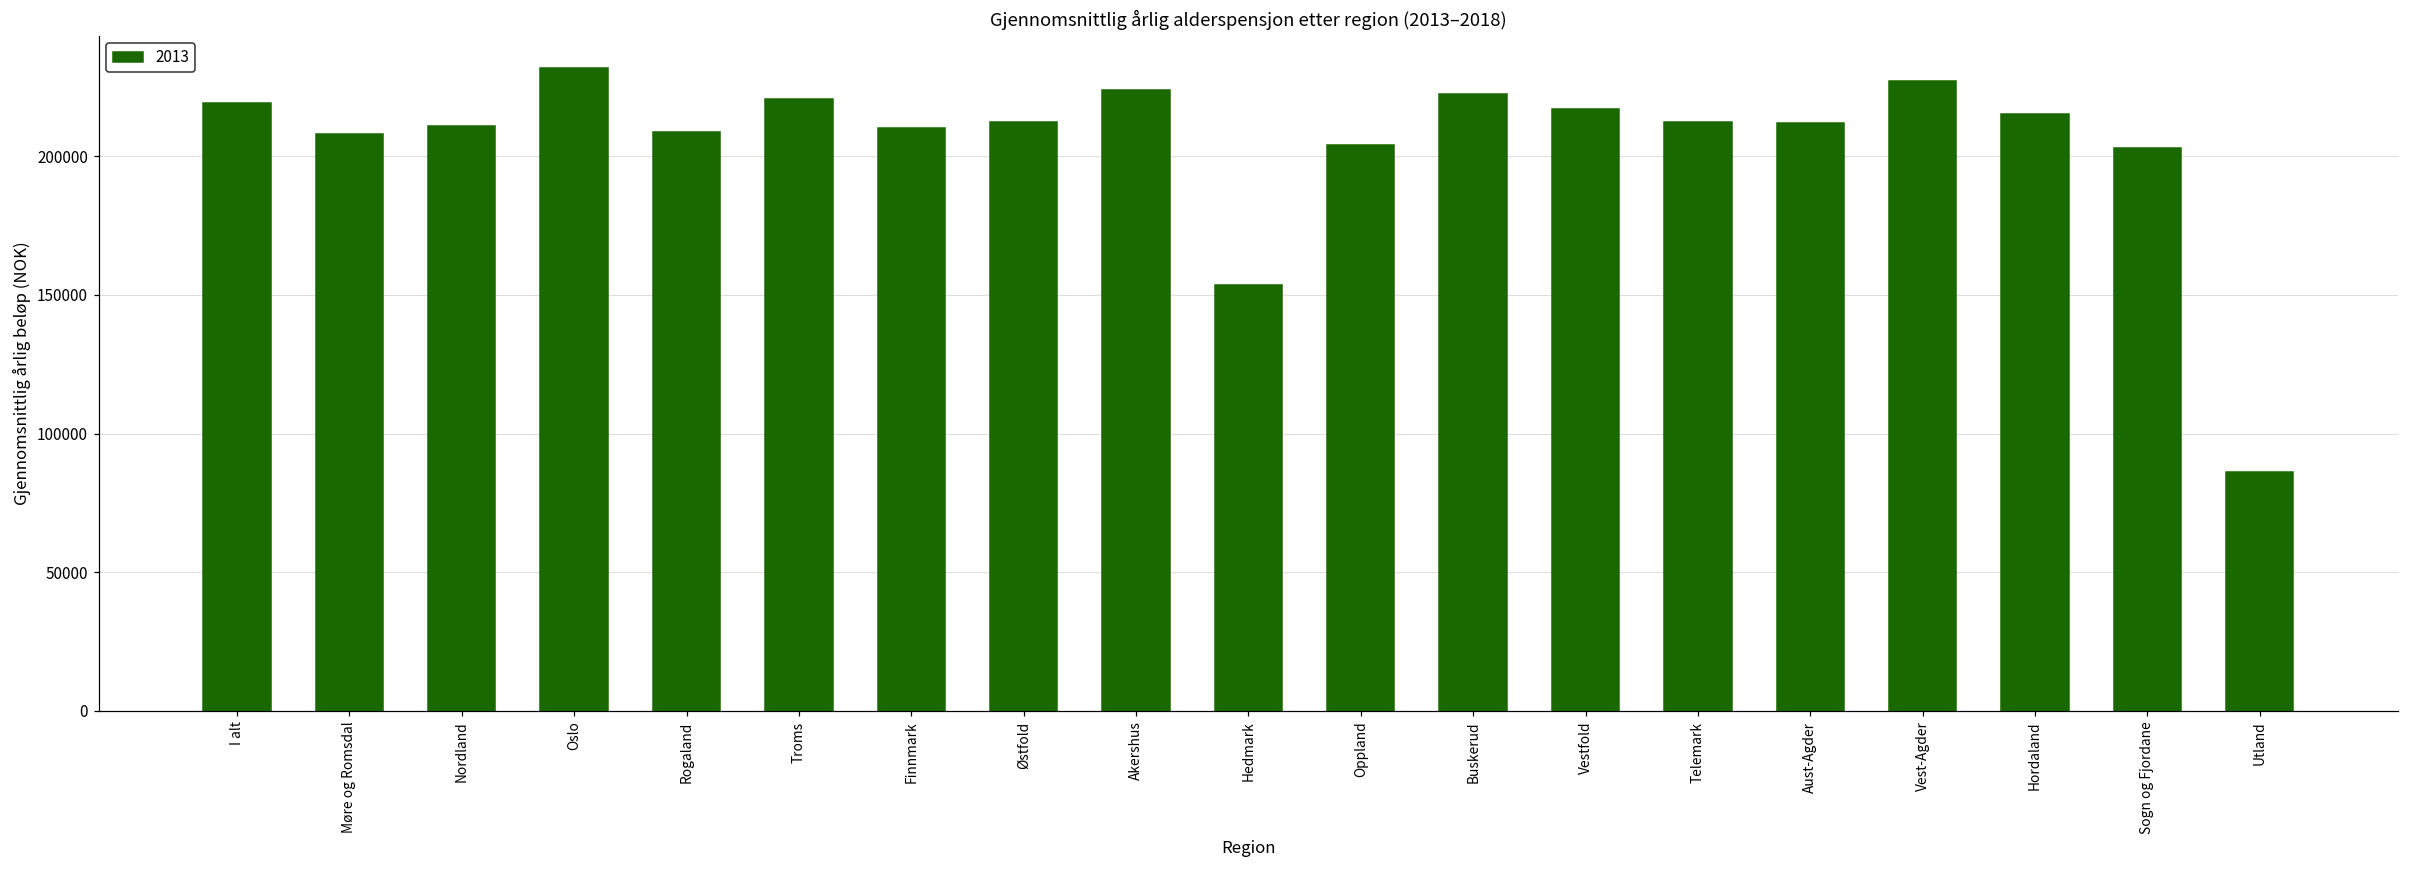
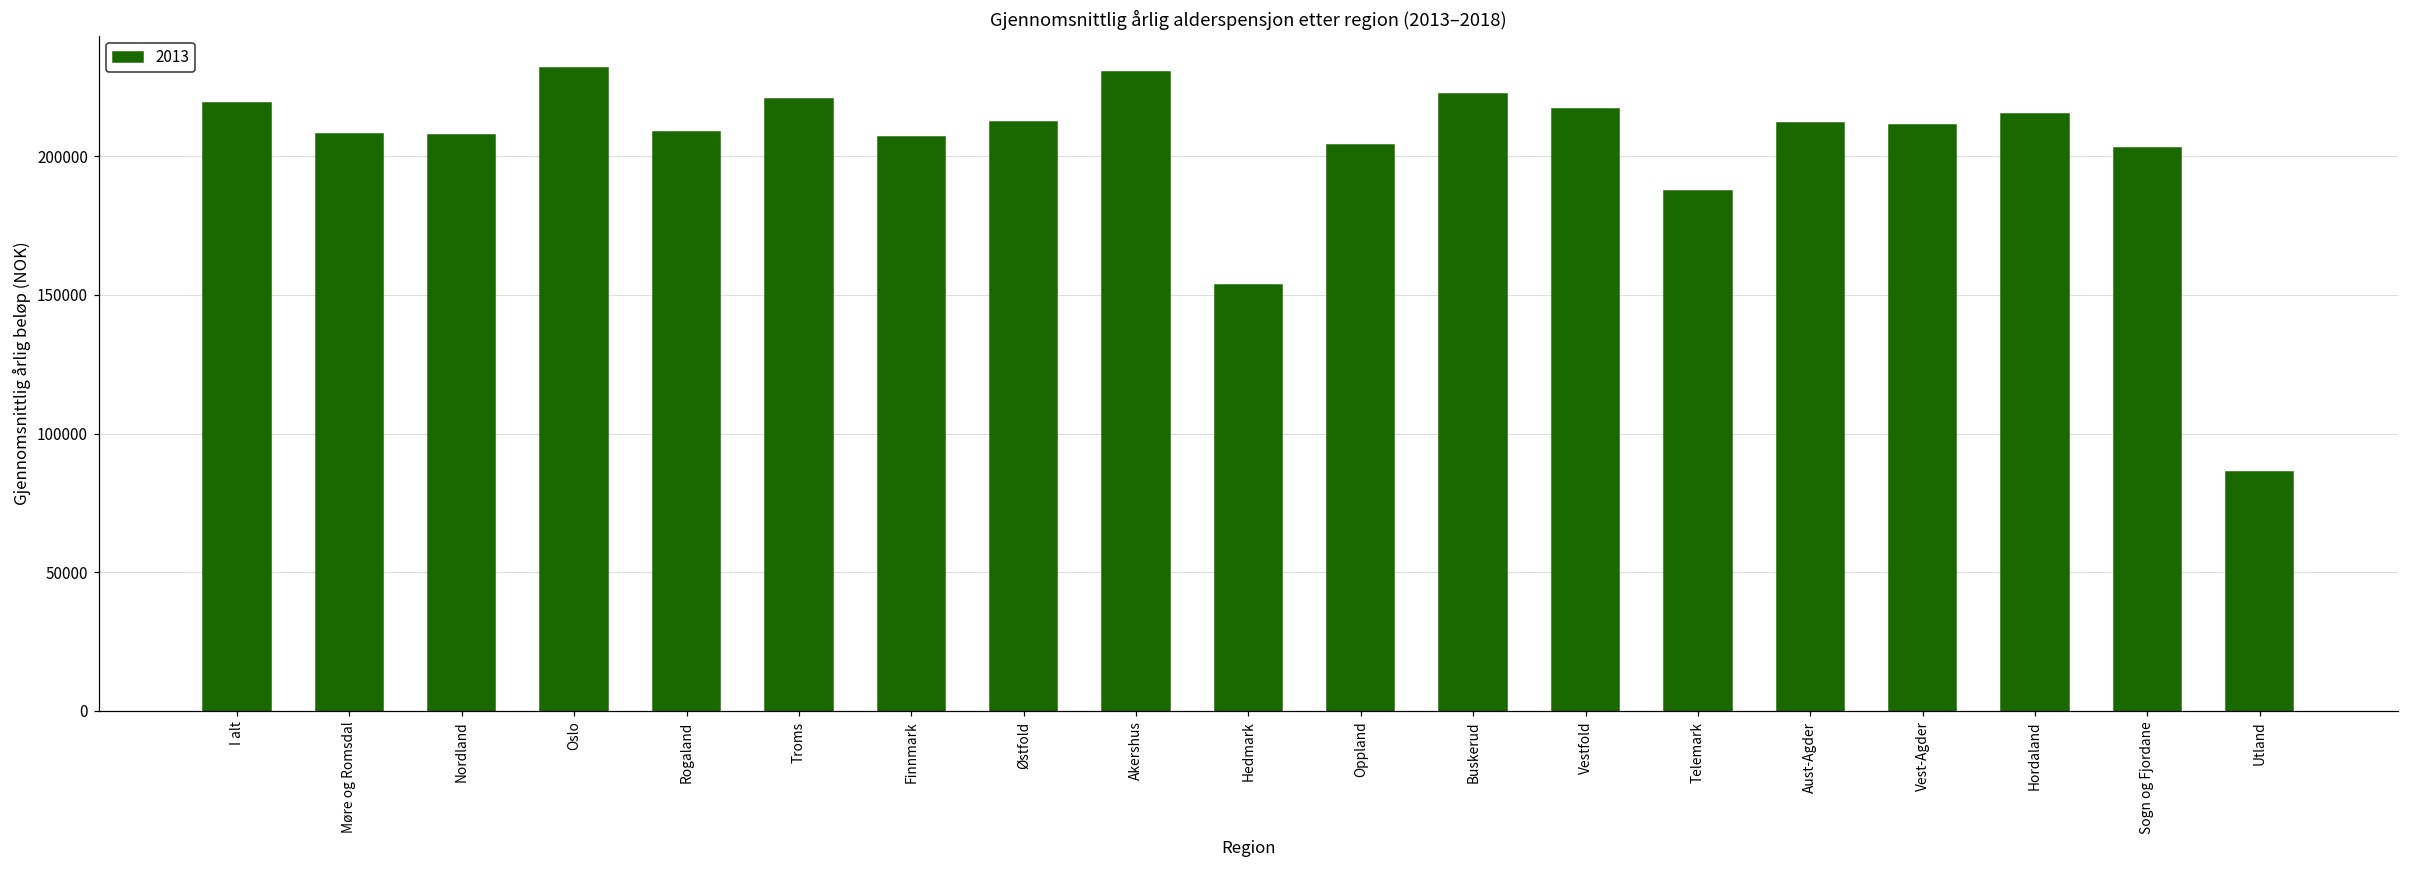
Nordland: 211000 -> 208000
Finnmark: 210000 -> 207000
Akershus: 224000 -> 230000
Telemark: 212000 -> 187000
Vest-Agder: 227000 -> 211000
